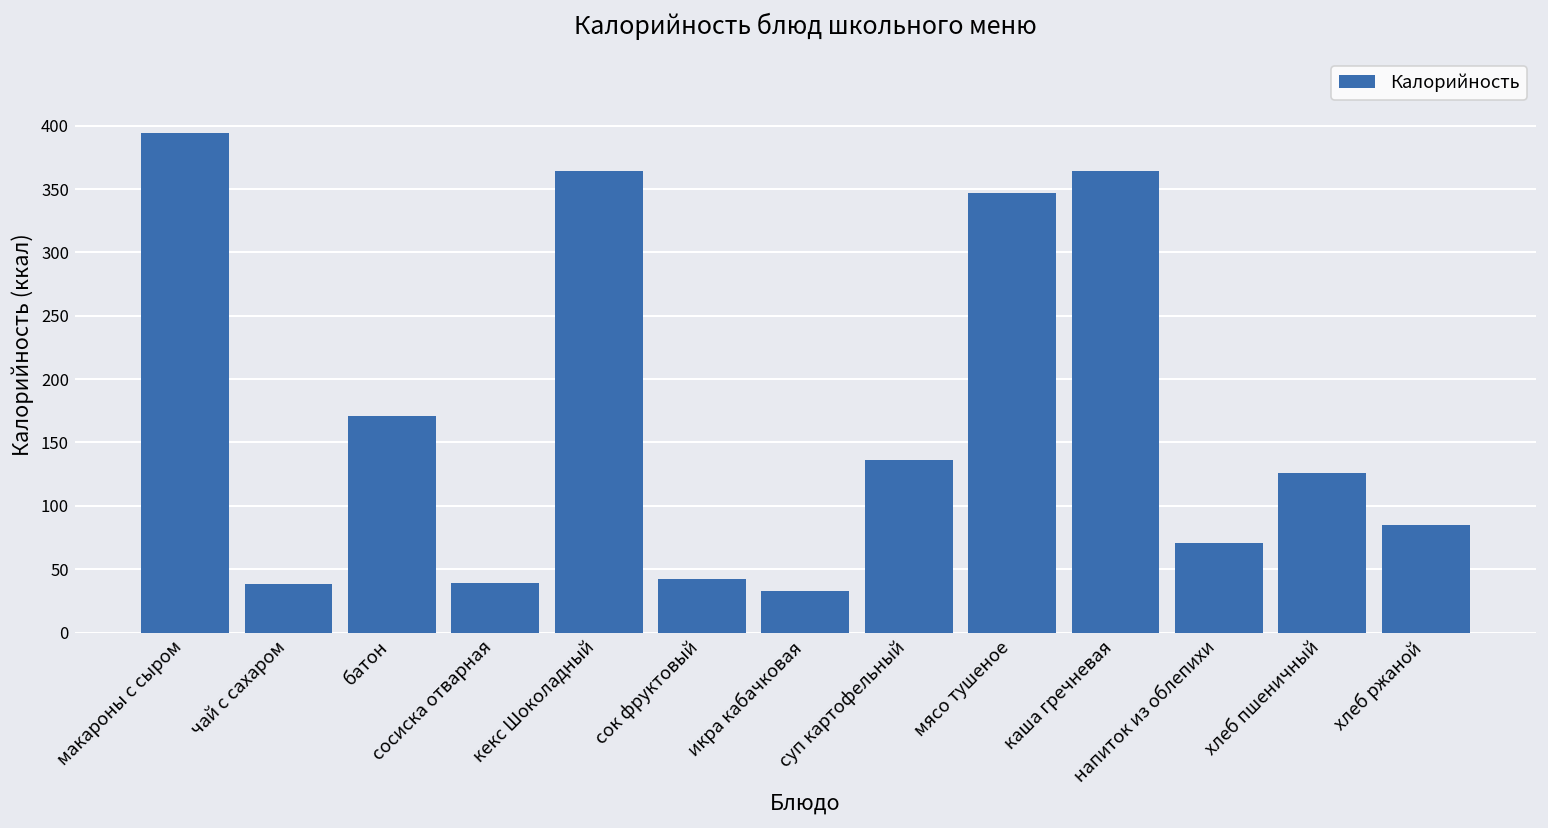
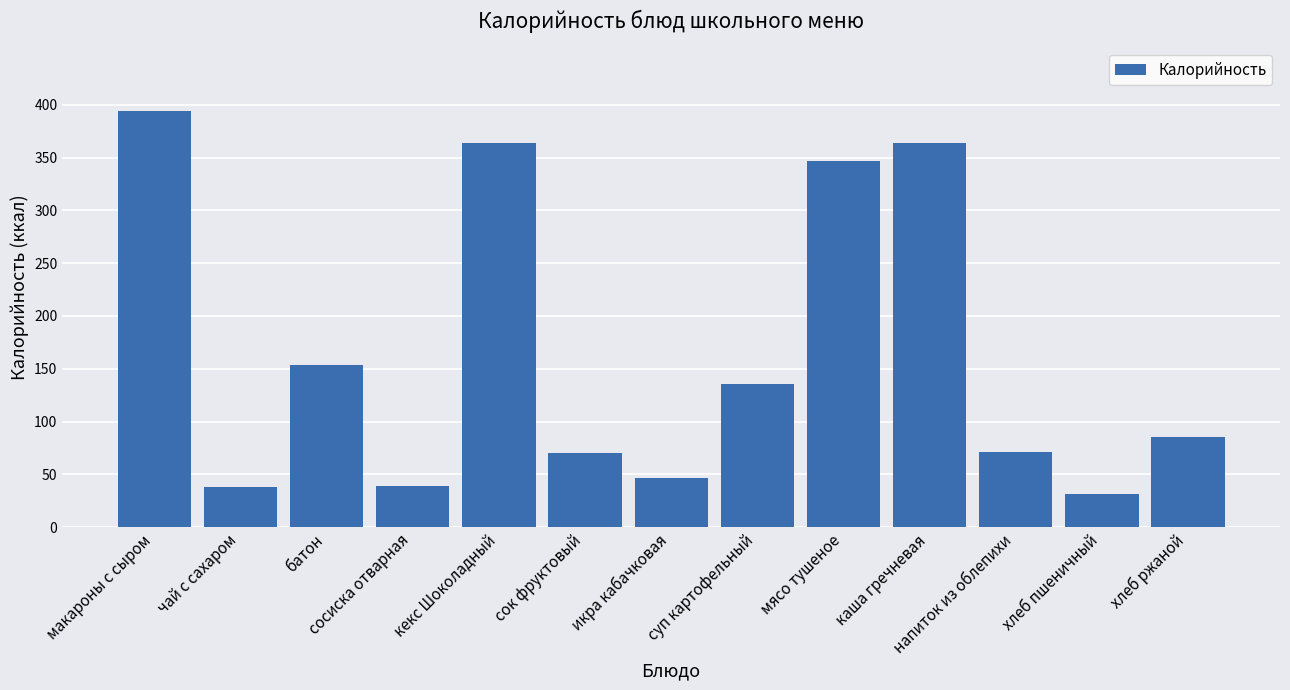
батон: 171 -> 154
сок фруктовый: 42 -> 70
икра кабачковая: 33 -> 47
хлеб пшеничный: 126 -> 31
